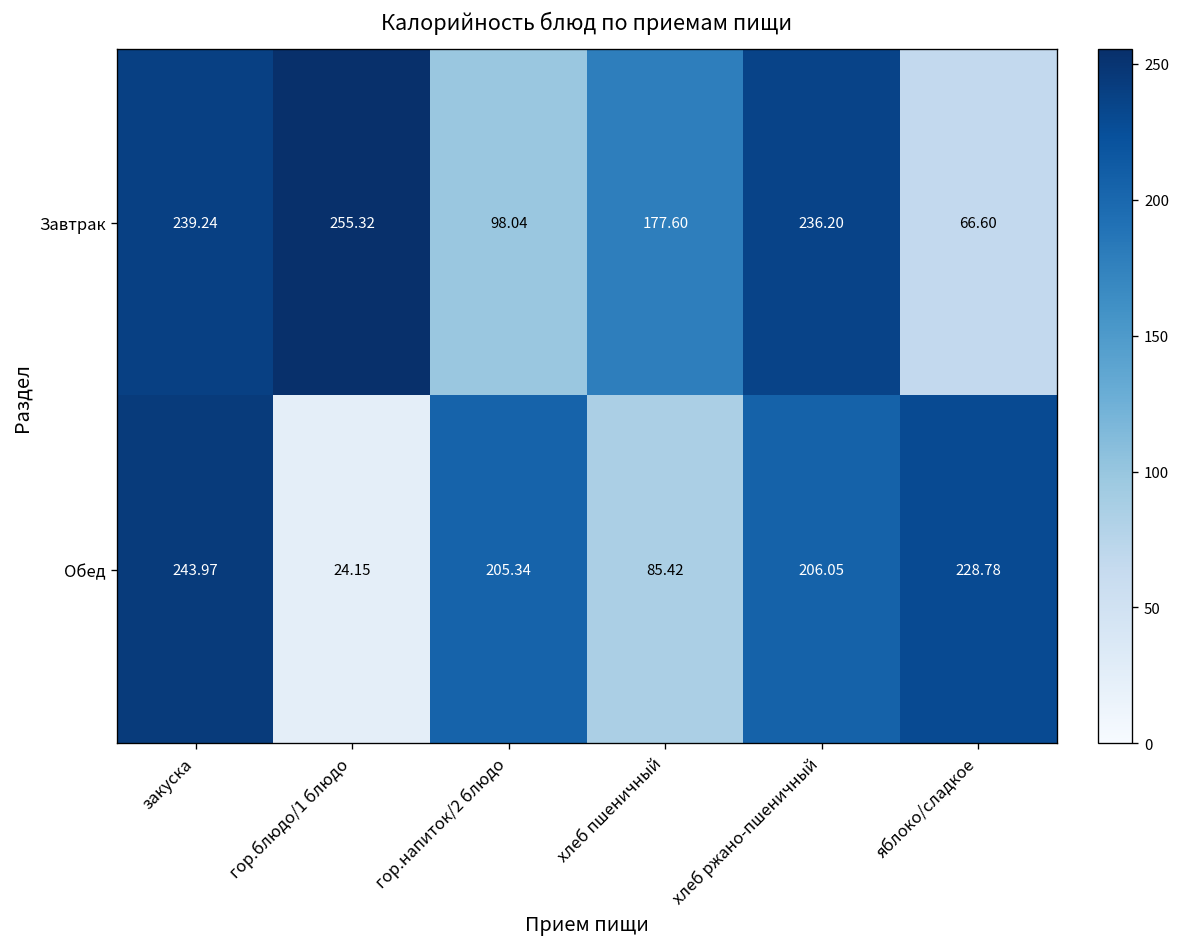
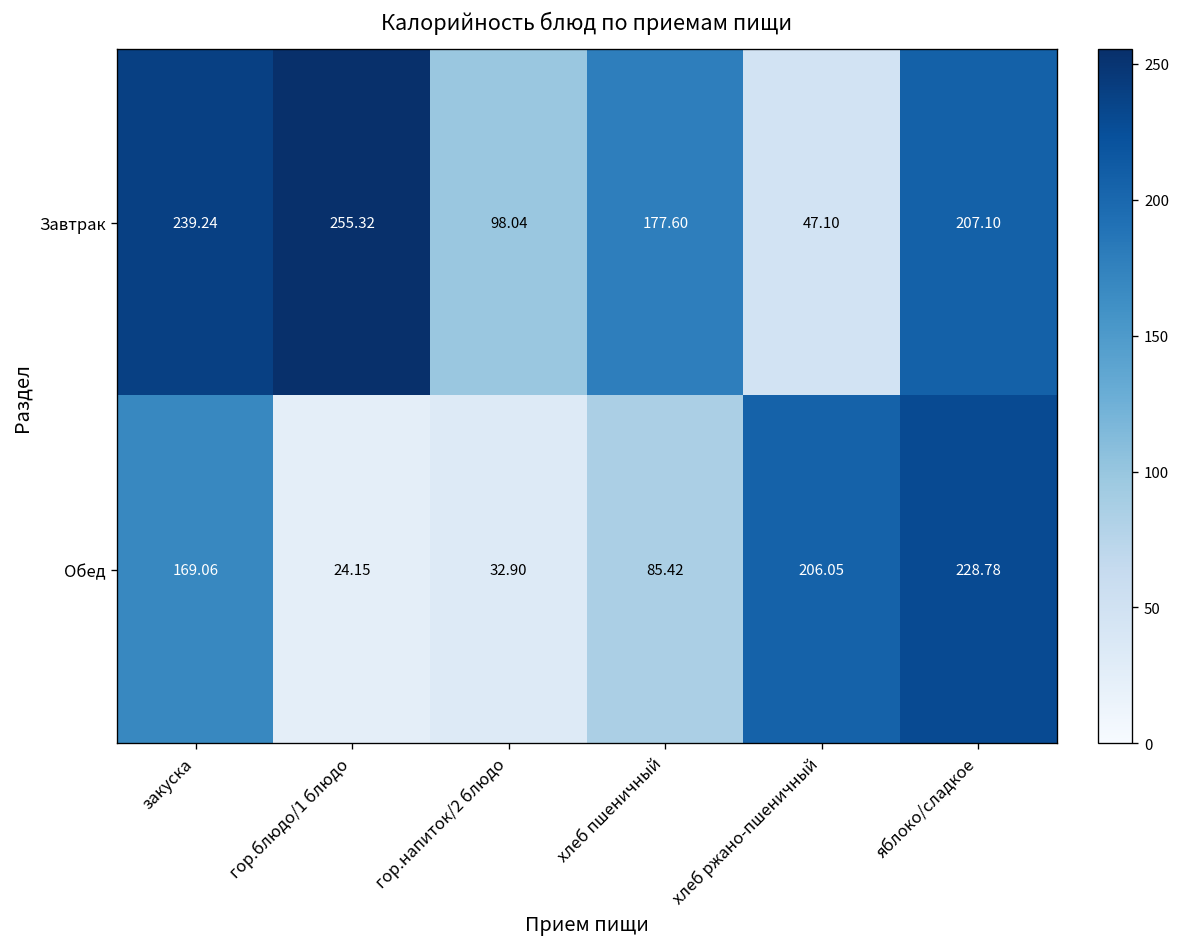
Завтрак, хлеб ржано-пшеничный: 236.20 -> 47.10
Завтрак, яблоко/сладкое: 66.60 -> 207.10
Обед, закуска: 243.97 -> 169.06
Обед, гор.напиток/2 блюдо: 205.34 -> 32.90
